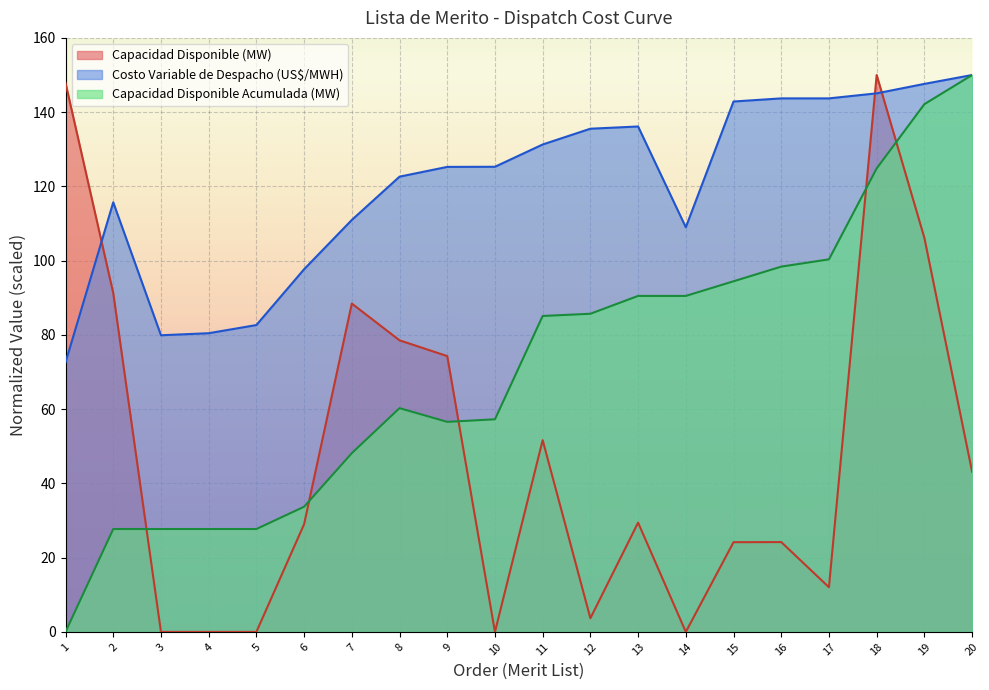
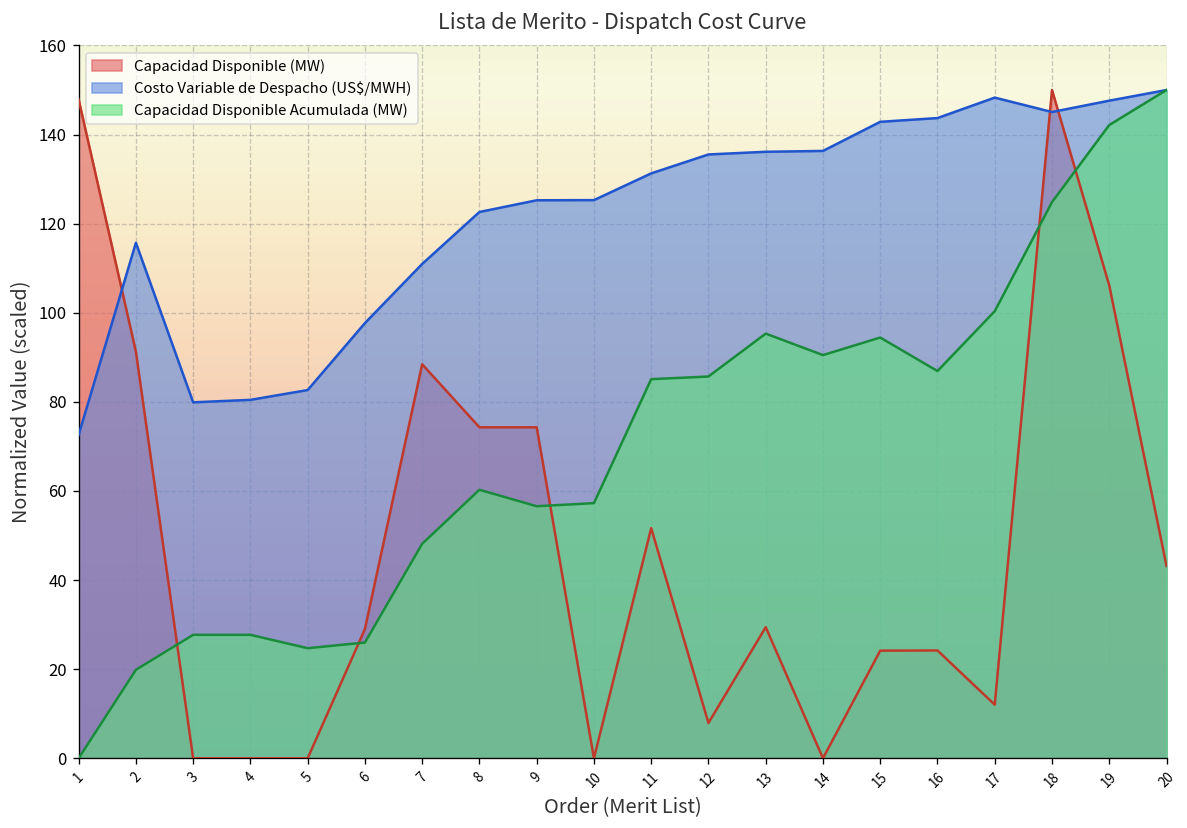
Capacidad Disponible Acumulada (MW), 2: 28 -> 20
Capacidad Disponible Acumulada (MW), 5: 28 -> 25
Capacidad Disponible Acumulada (MW), 6: 34 -> 26
Capacidad Disponible (MW), 8: 79 -> 74
Capacidad Disponible (MW), 12: 4 -> 8
Capacidad Disponible Acumulada (MW), 13: 90 -> 95
Costo Variable de Despacho (US$/MWH), 14: 109 -> 136
Capacidad Disponible Acumulada (MW), 16: 98 -> 87
Costo Variable de Despacho (US$/MWH), 17: 144 -> 148
